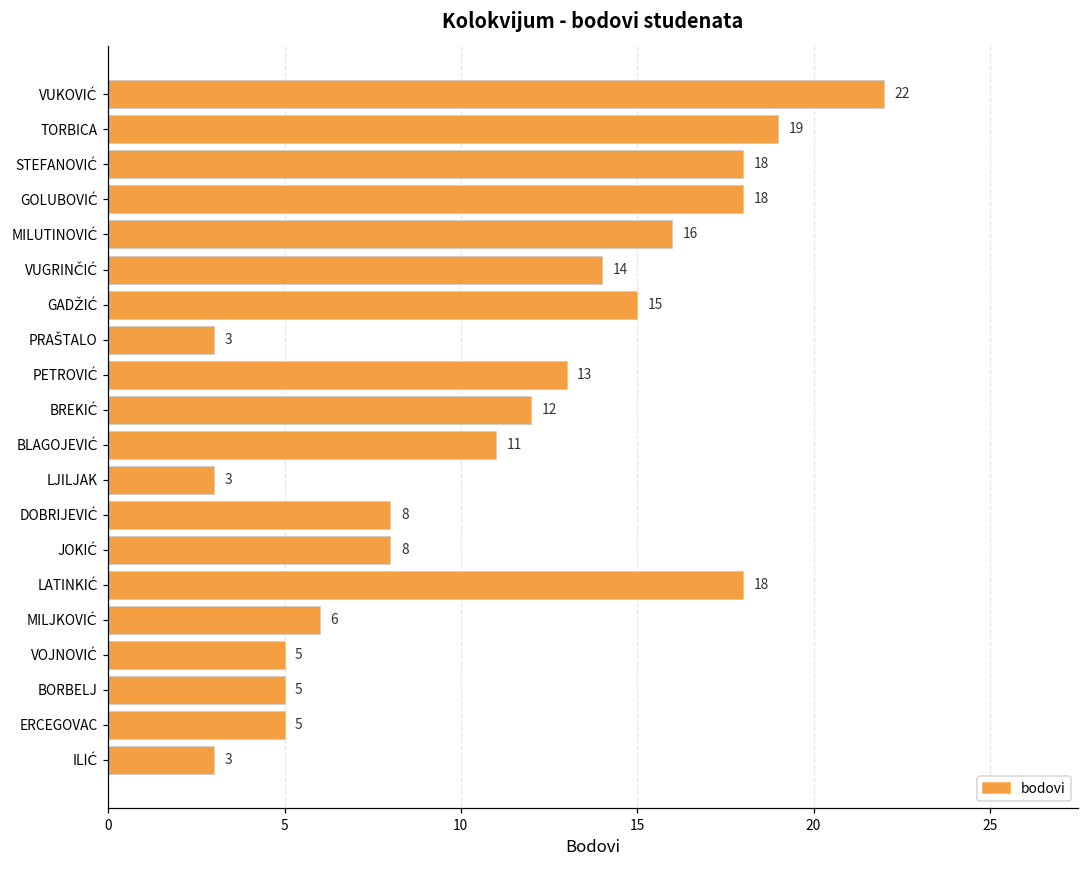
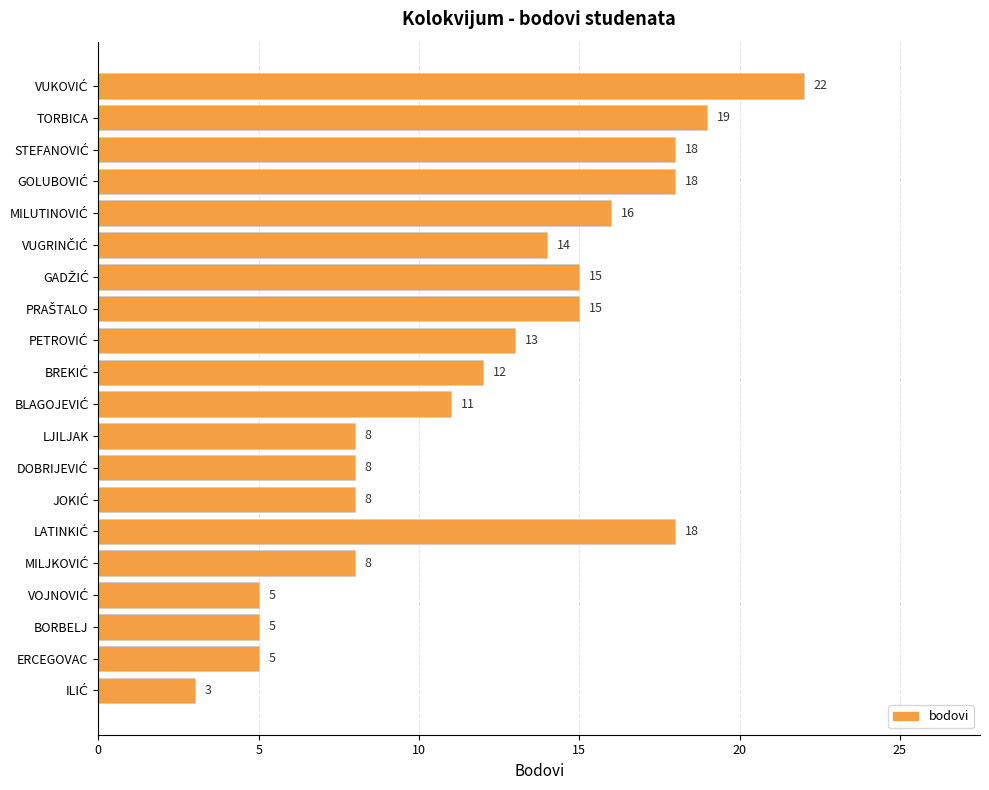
PRAŠTALO: 3 -> 15
LJILJAK: 3 -> 8
MILJKOVIĆ: 6 -> 8
